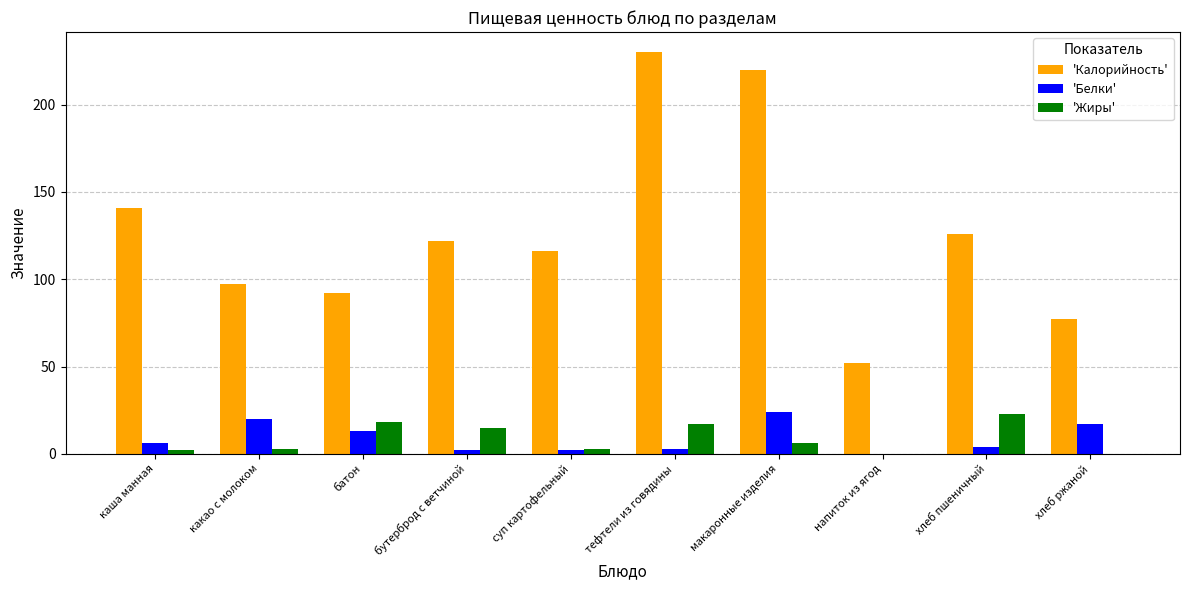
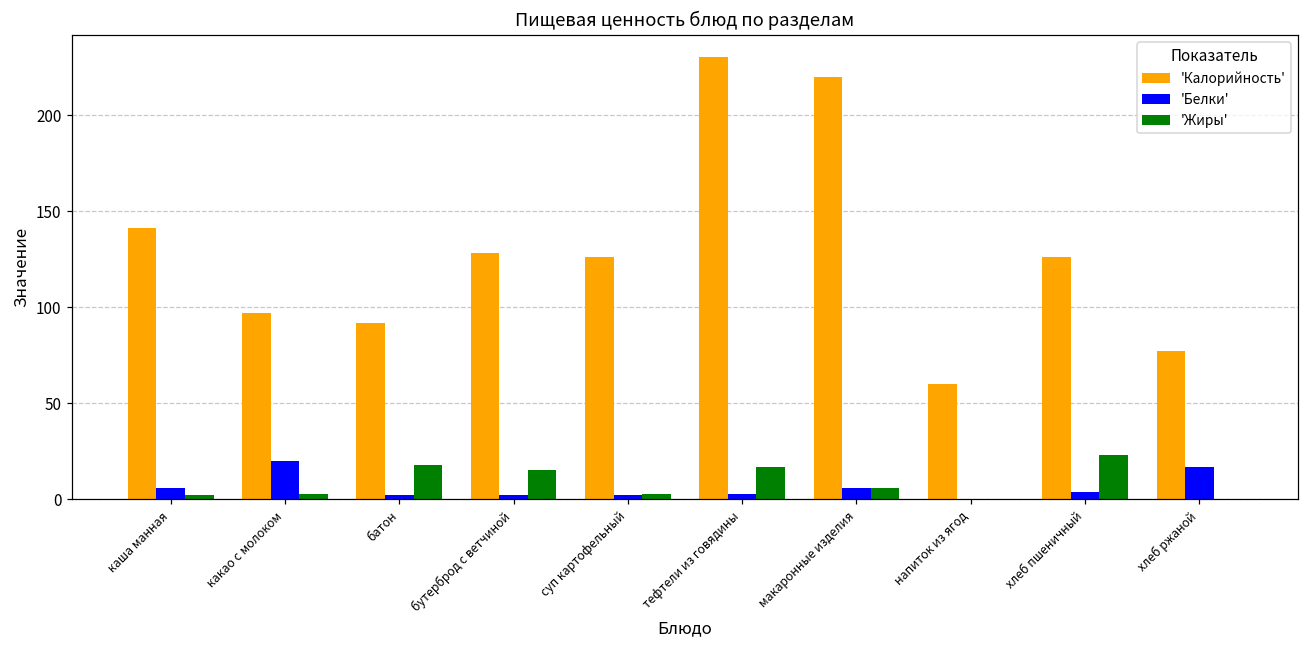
'Белки', батон: 13 -> 2
'Калорийность', бутерброд с ветчиной: 122 -> 128
'Калорийность', суп картофельный: 116 -> 126
'Белки', макаронные изделия: 24 -> 6
'Калорийность', напиток из ягод: 52 -> 60
